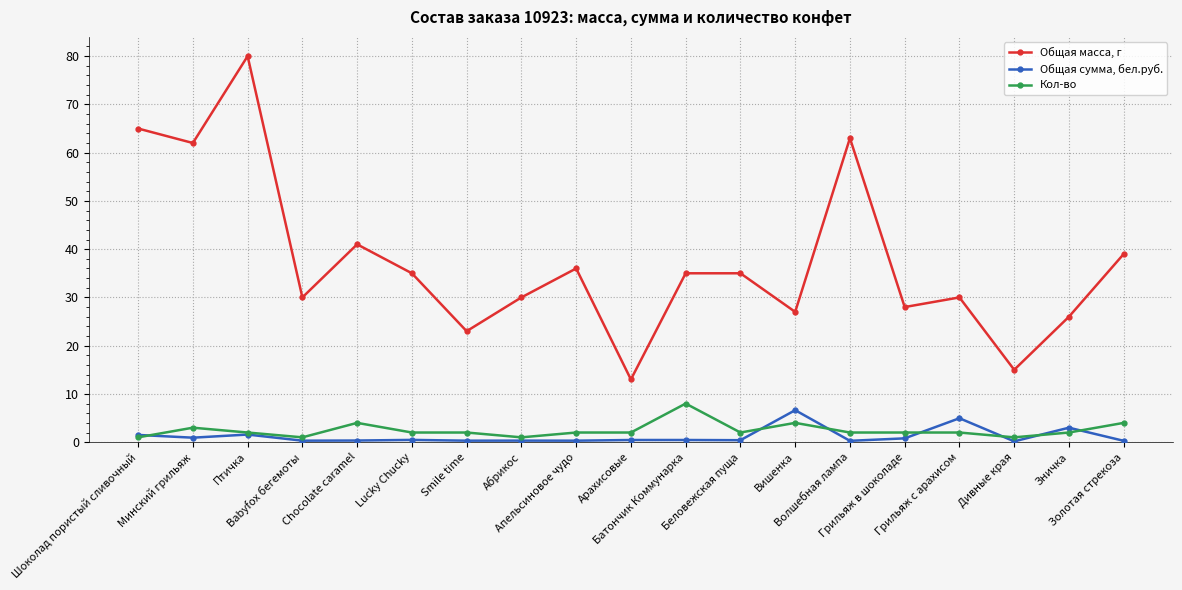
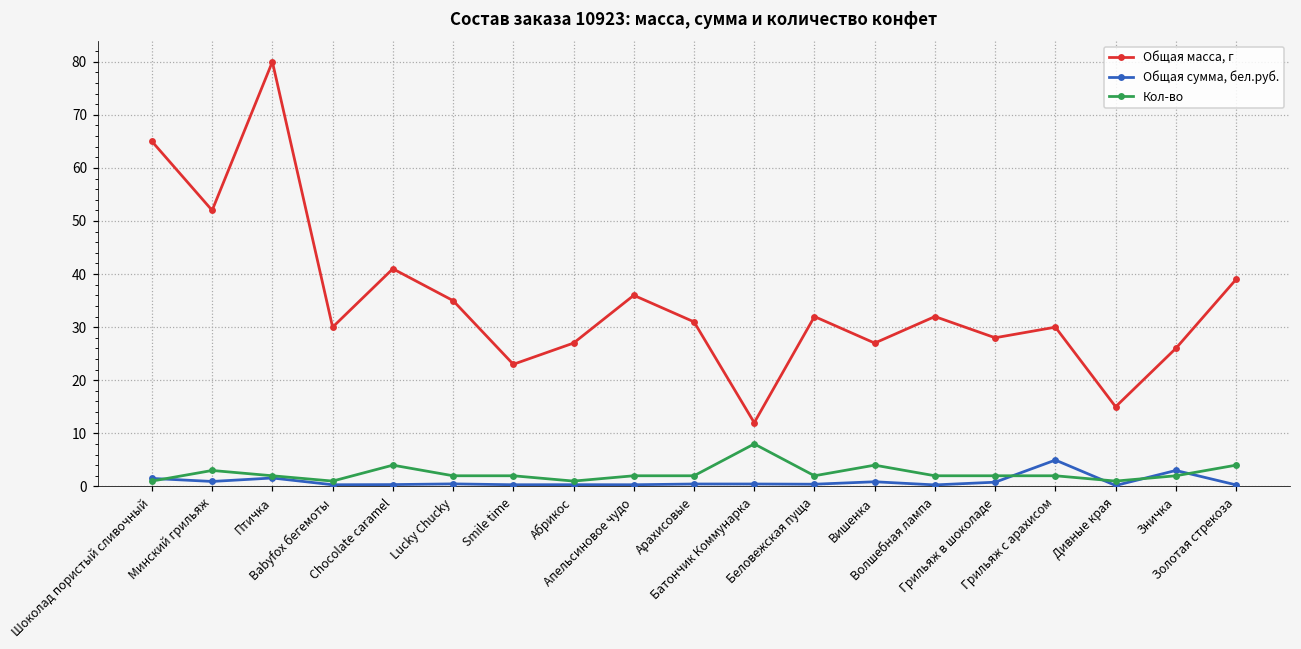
Общая масса, г, Минский грильяж: 62 -> 52
Общая масса, г, Абрикос: 30 -> 27
Общая масса, г, Арахисовые: 13 -> 31
Общая масса, г, Батончик Коммунарка: 35 -> 12
Общая масса, г, Беловежская пуща: 35 -> 32
Общая сумма, бел.руб., Вишенка: 7 -> 1
Общая масса, г, Волшебная лампа: 63 -> 32
